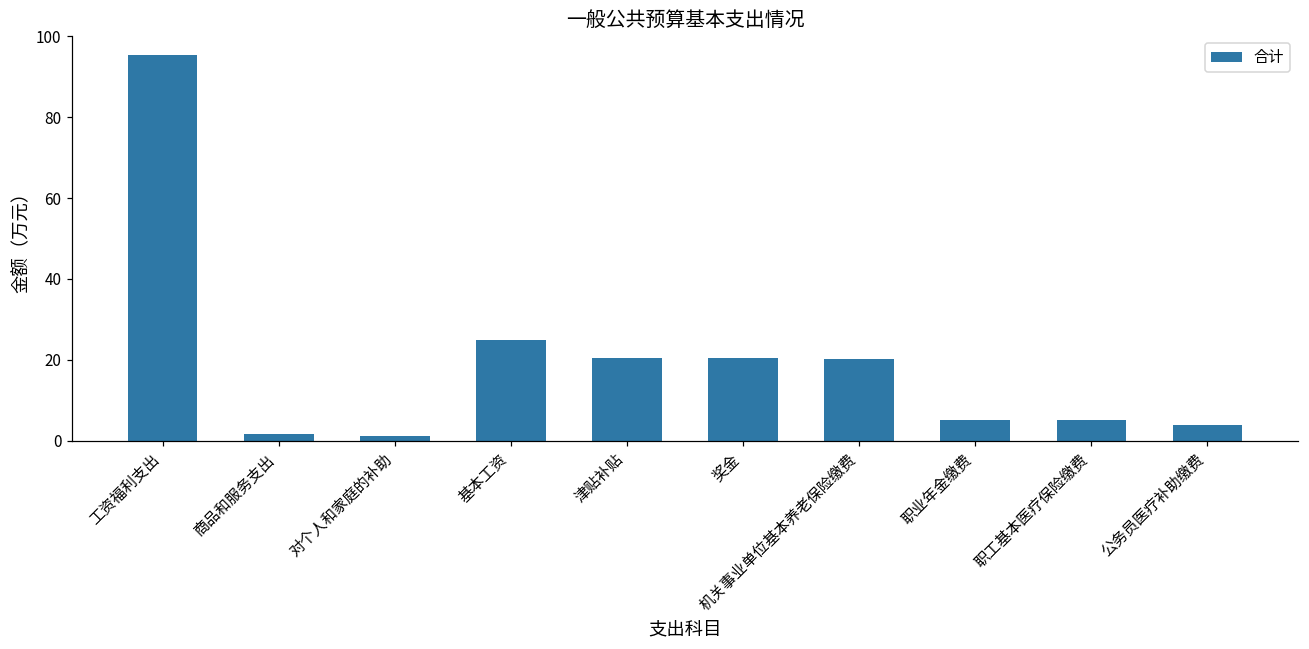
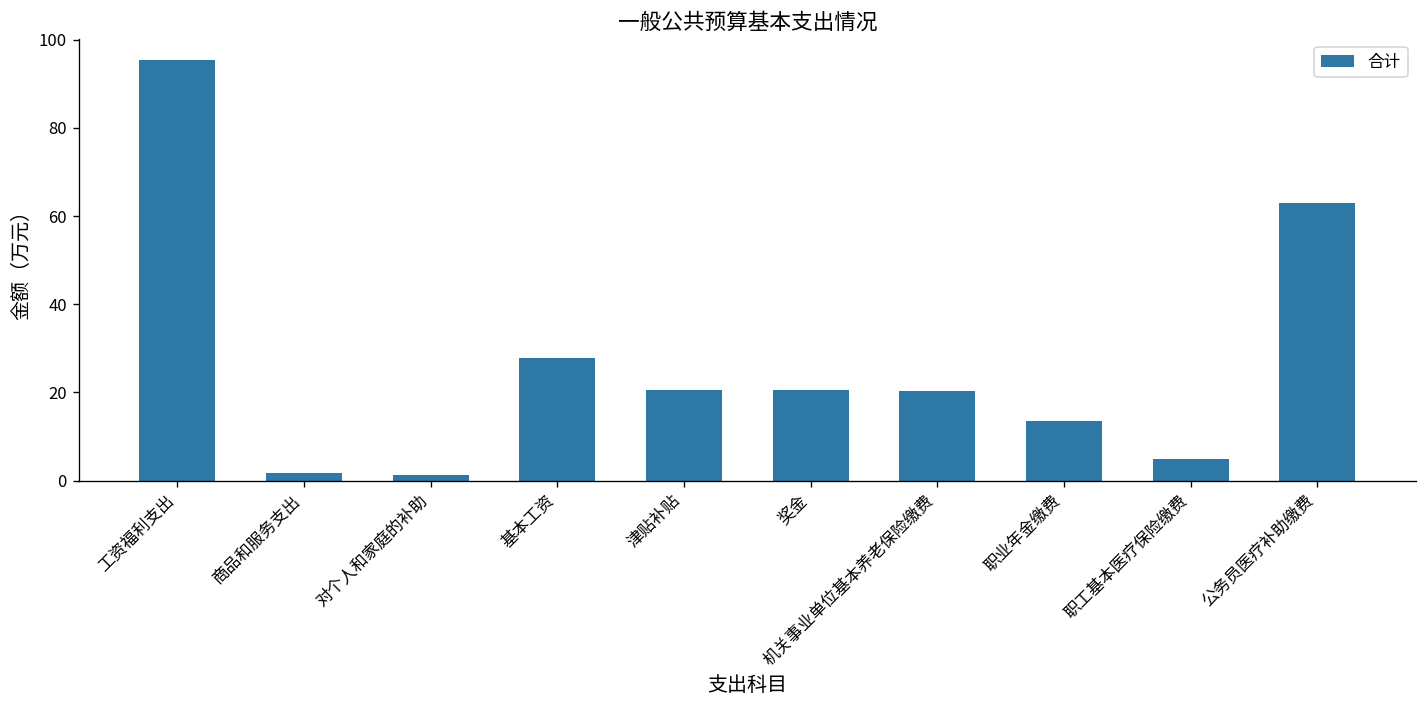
基本工资: 25 -> 28
职业年金缴费: 5 -> 14
公务员医疗补助缴费: 4 -> 63
